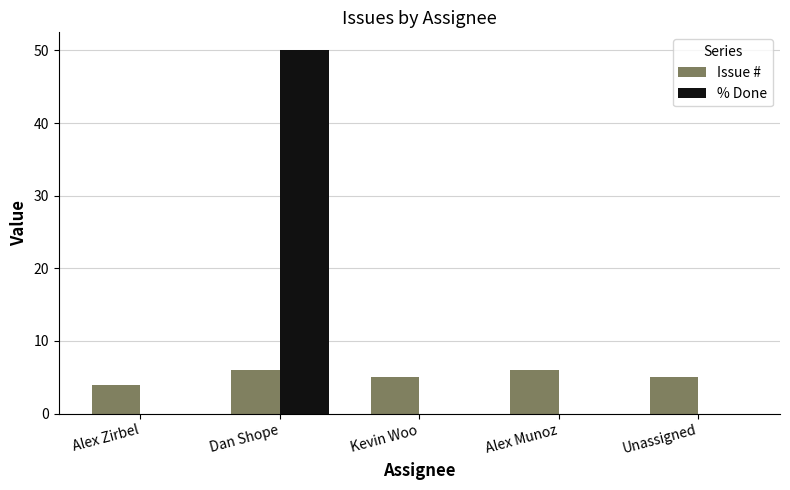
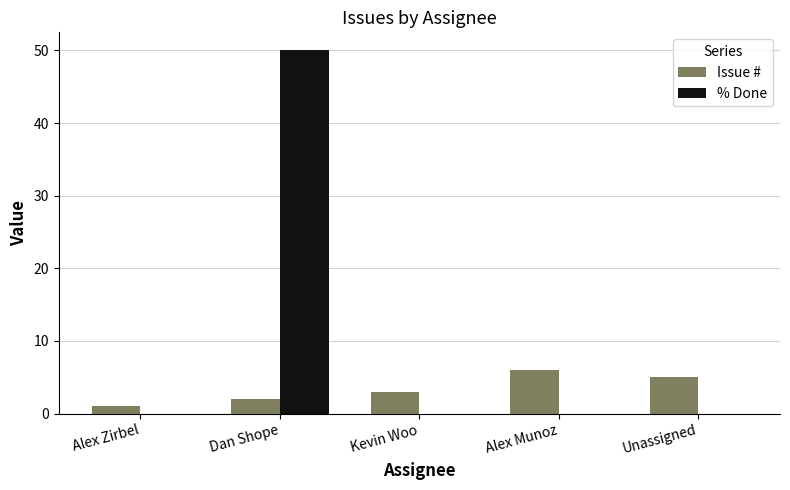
Issue #, Alex Zirbel: 4 -> 1
Issue #, Dan Shope: 6 -> 2
Issue #, Kevin Woo: 5 -> 3
